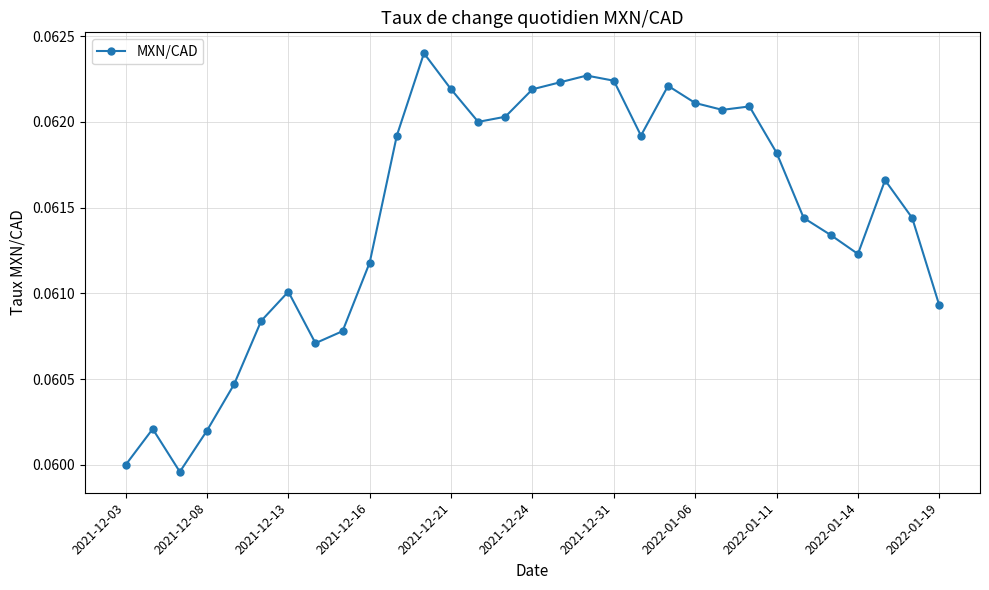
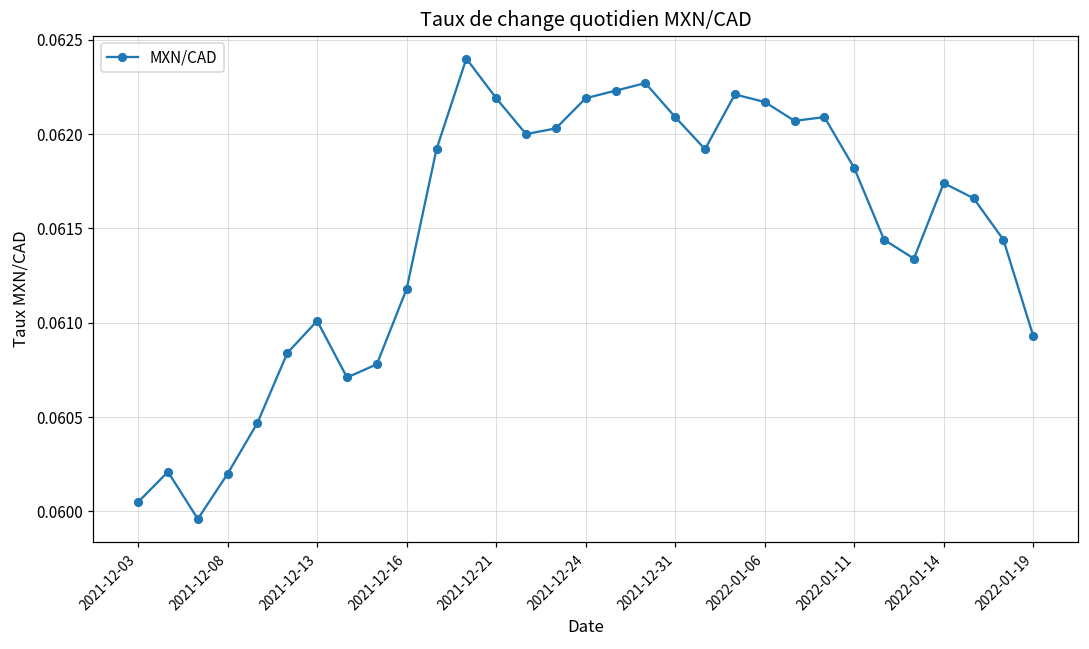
2021-12-03: 0.06000 -> 0.06005
2021-12-31: 0.06224 -> 0.06209
2022-01-06: 0.06211 -> 0.06217
2022-01-14: 0.06123 -> 0.06174
